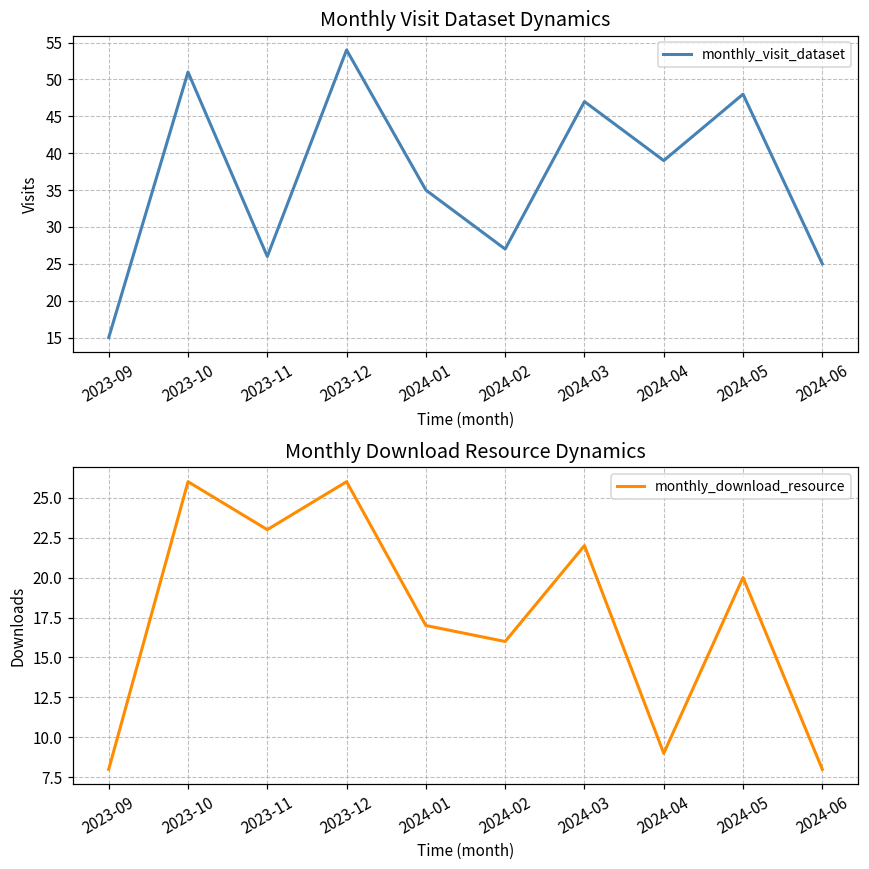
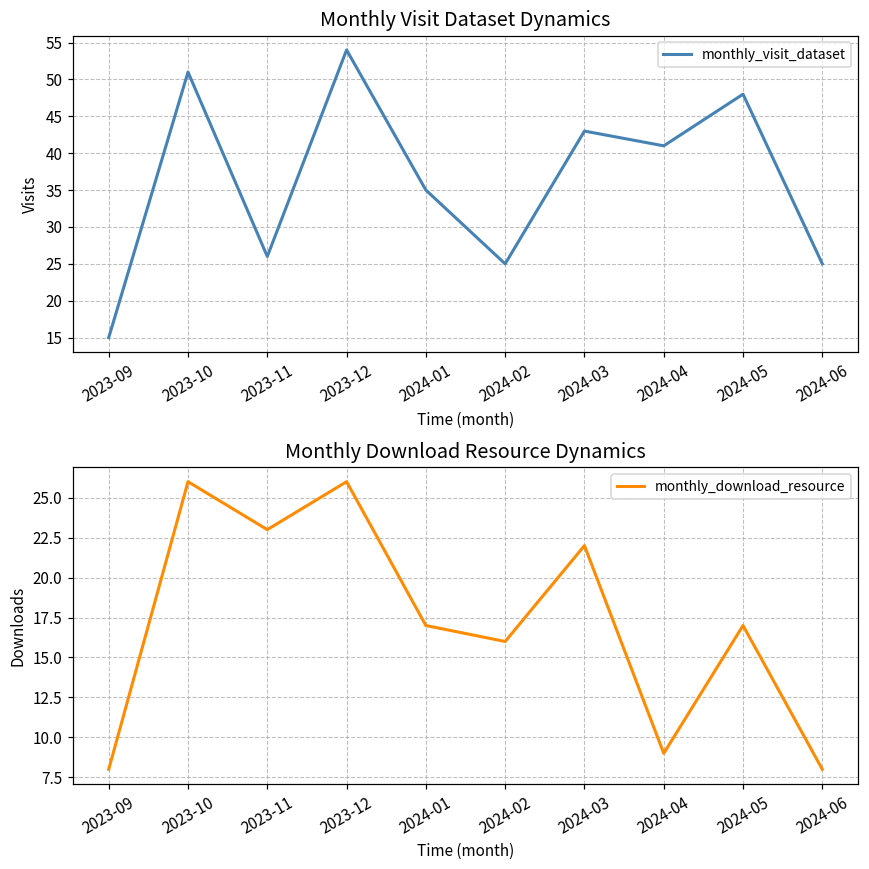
Monthly Visit Dataset Dynamics, 2024-02: 27 -> 25
Monthly Visit Dataset Dynamics, 2024-03: 47 -> 43
Monthly Visit Dataset Dynamics, 2024-04: 39 -> 41
Monthly Download Resource Dynamics, 2024-05: 20 -> 17
